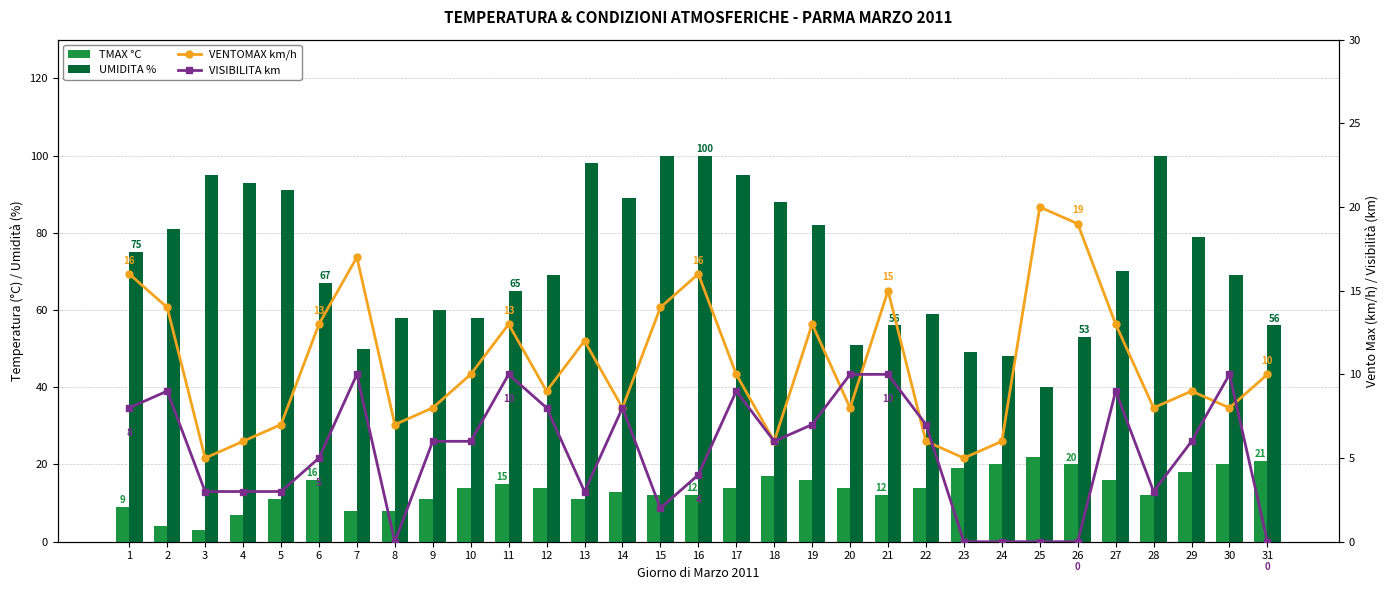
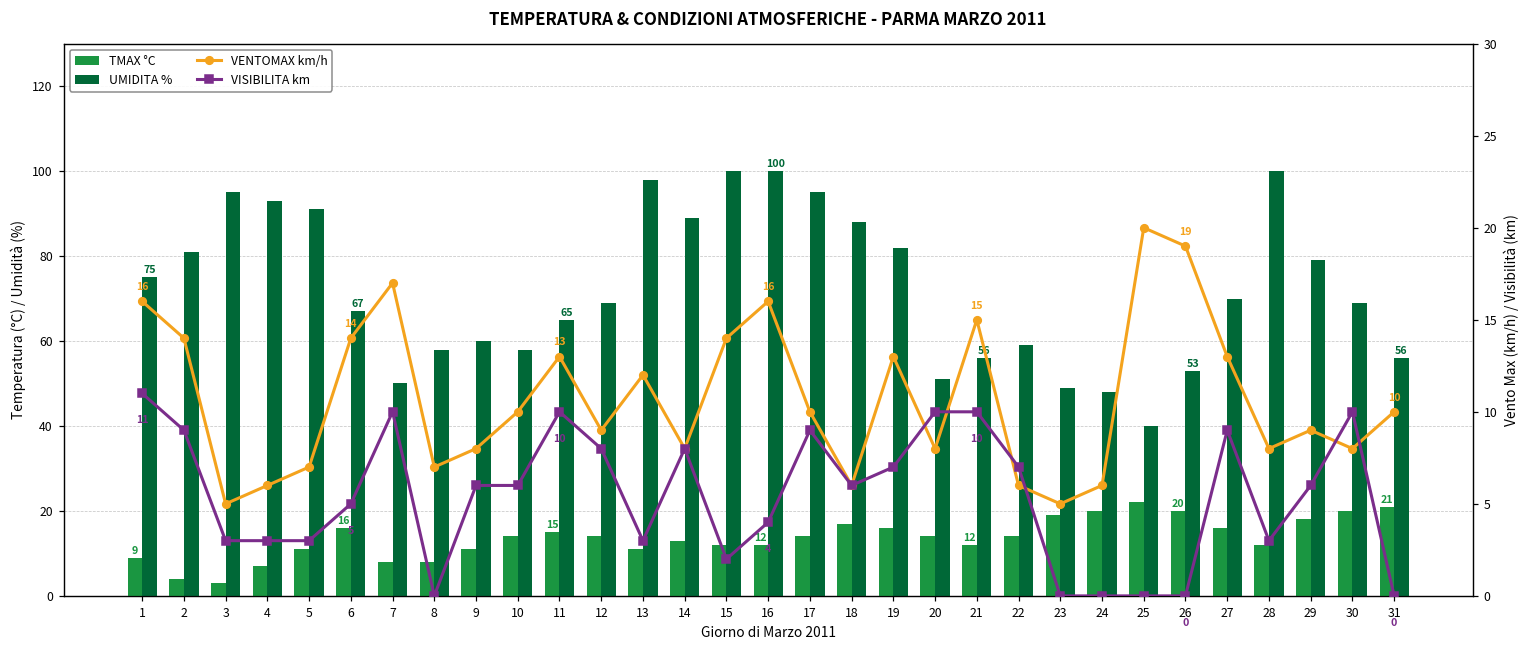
VISIBILITA km, 1: 8 -> 11
VENTOMAX km/h, 6: 13 -> 14
